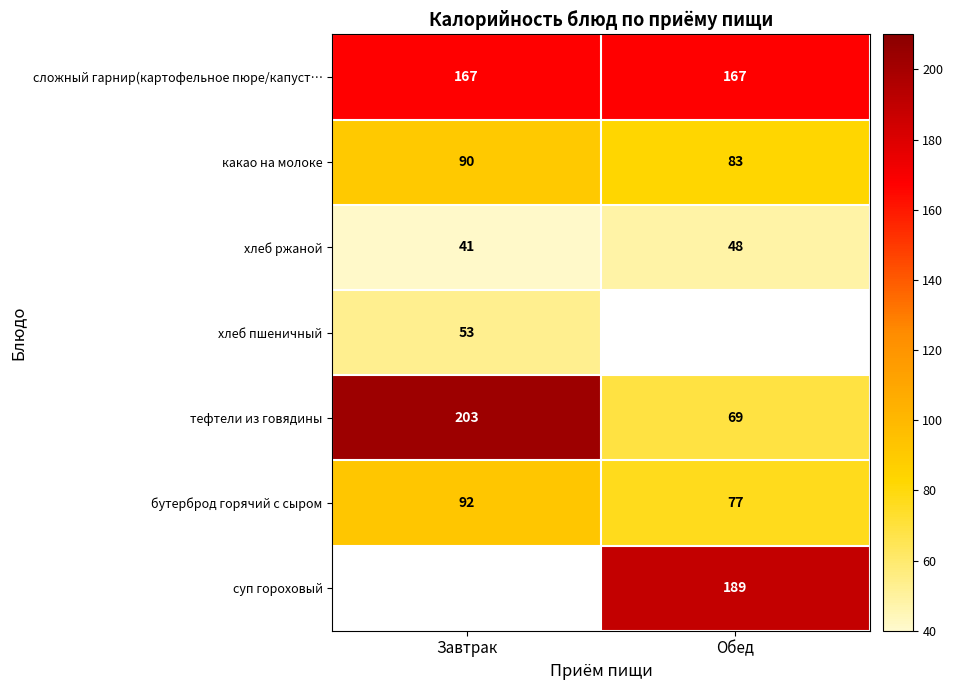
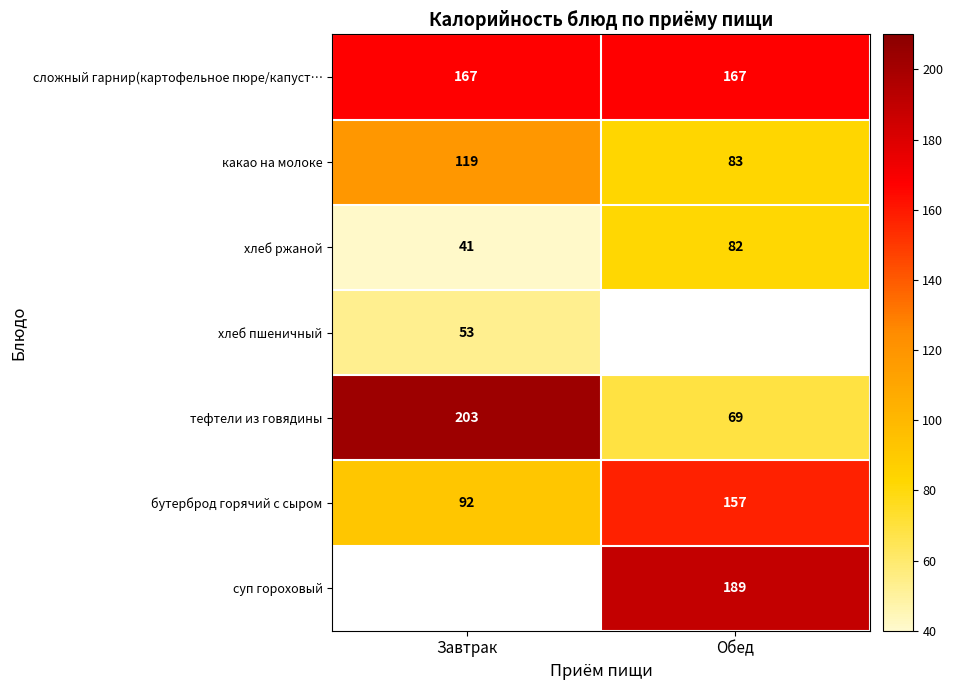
какао на молоке, Завтрак: 90 -> 119
хлеб ржаной, Обед: 48 -> 82
бутерброд горячий с сыром, Обед: 77 -> 157
